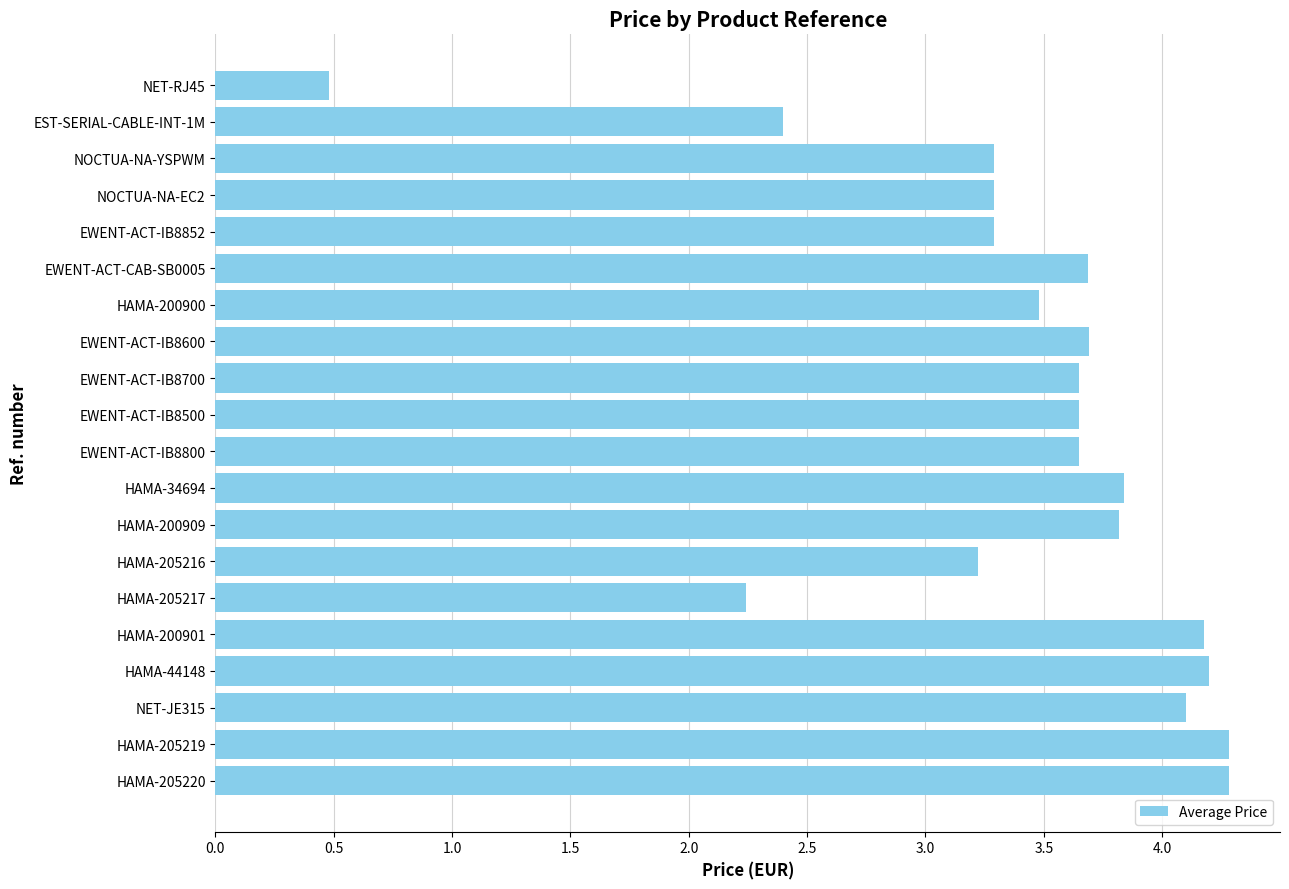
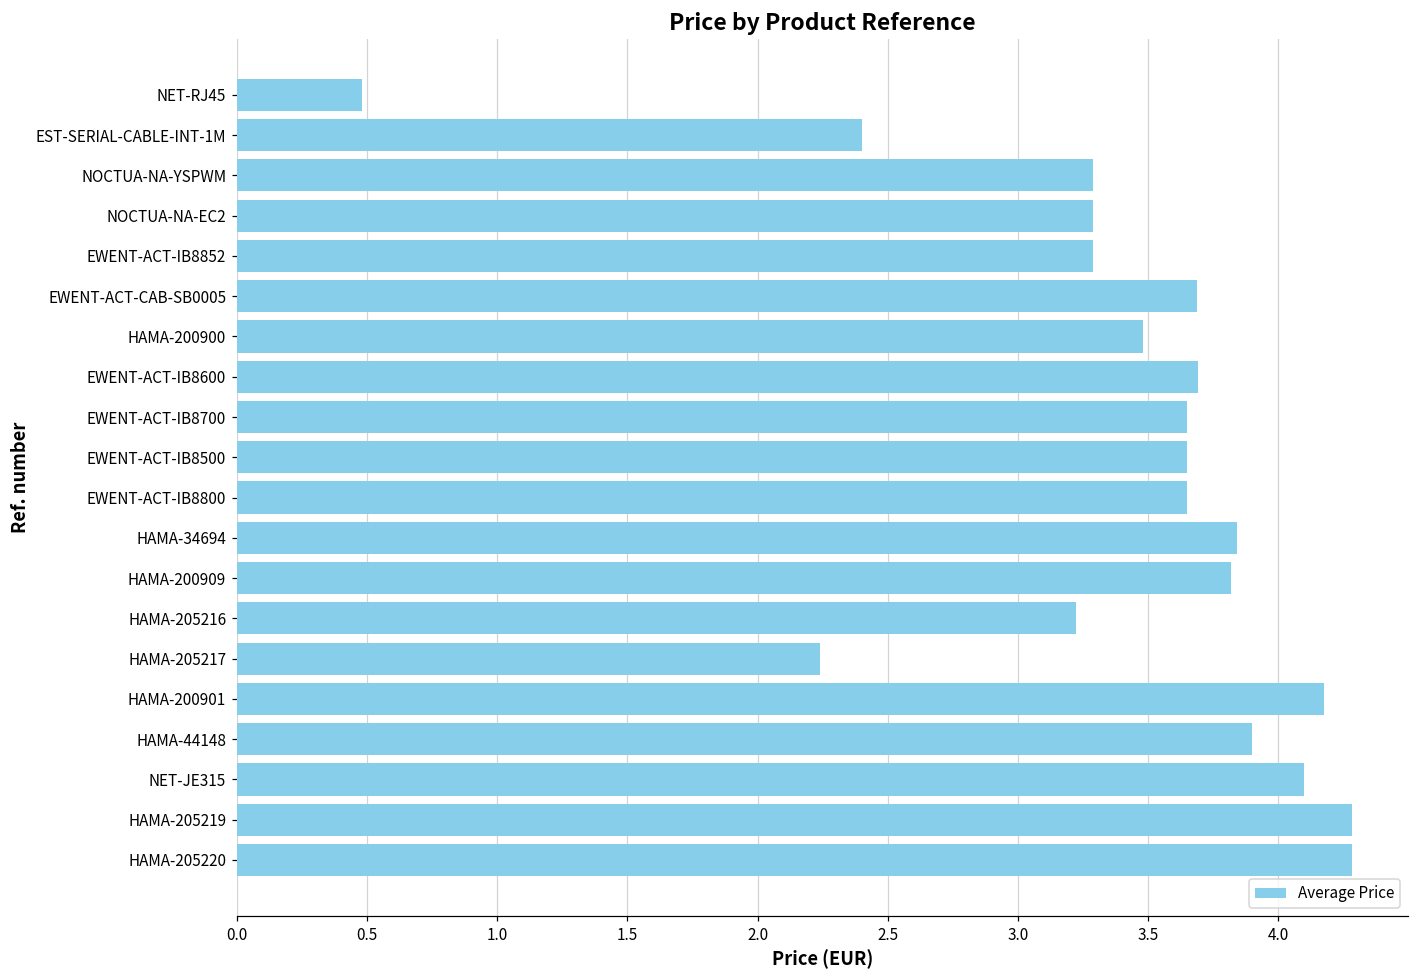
HAMA-44148: 4.2 -> 3.9
